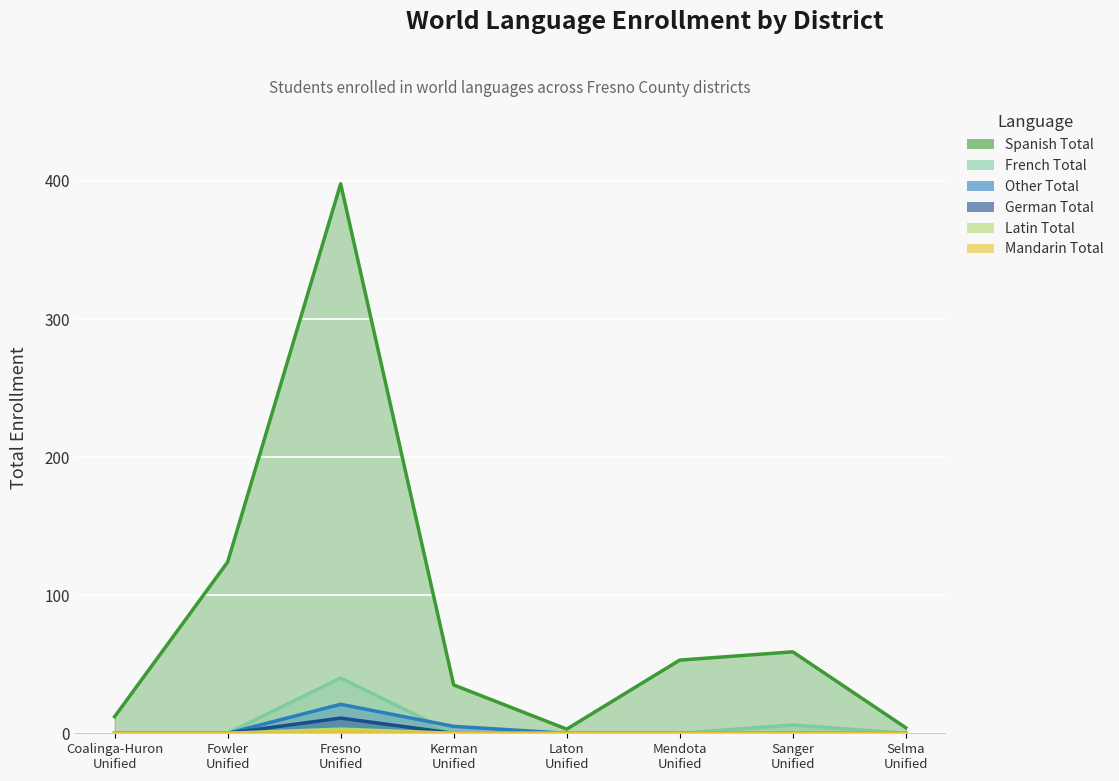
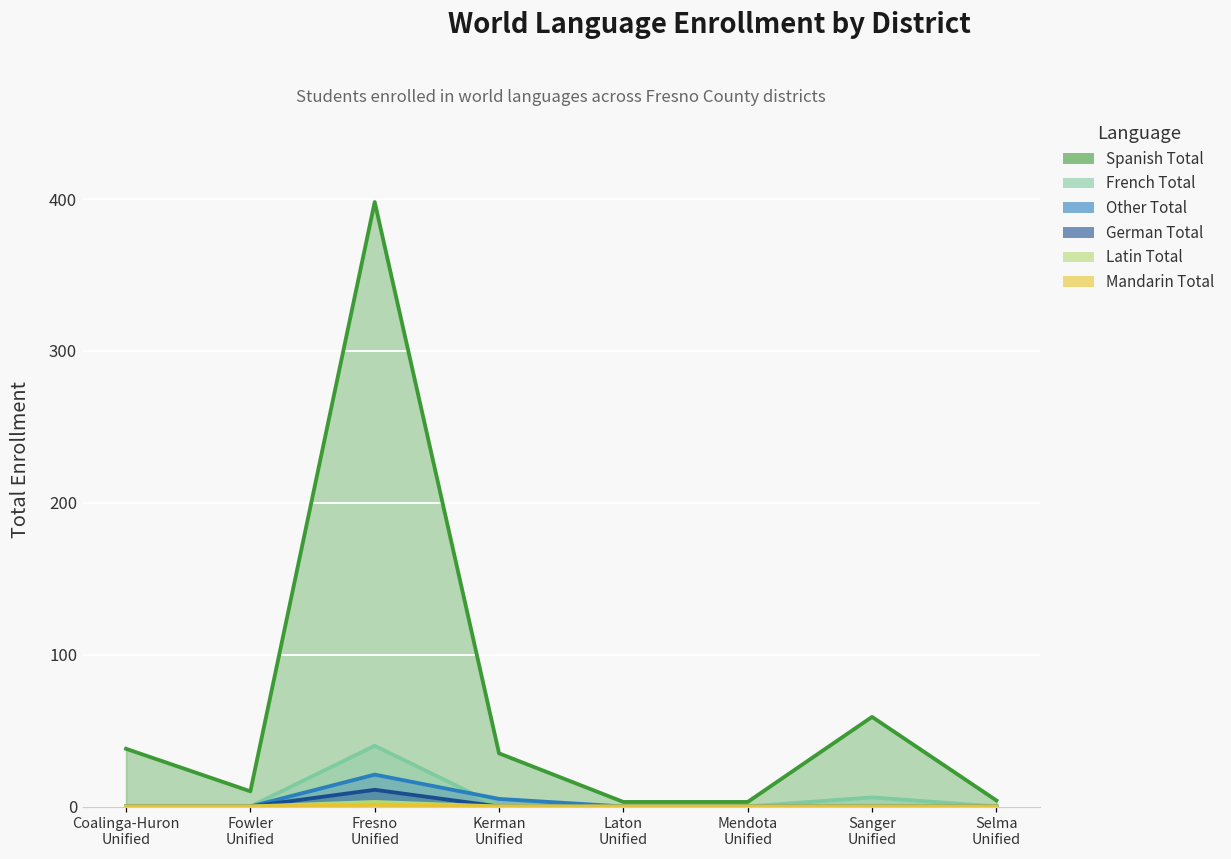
Spanish Total, Coalinga-Huron Unified: 12 -> 38
Spanish Total, Fowler Unified: 124 -> 10
Spanish Total, Mendota Unified: 53 -> 3
